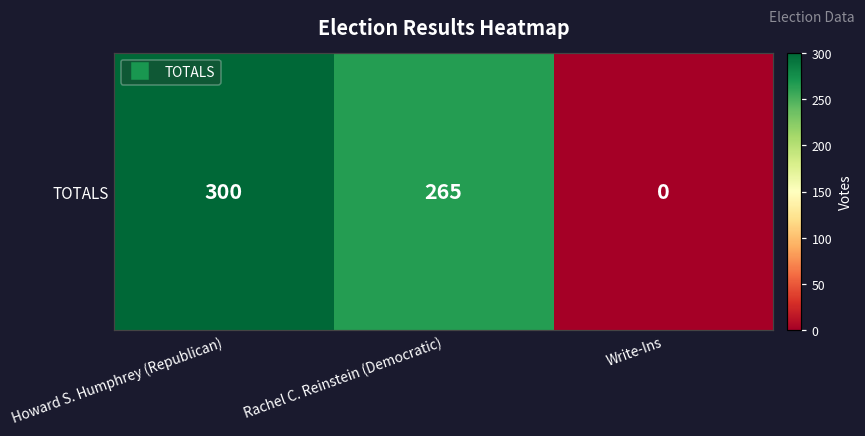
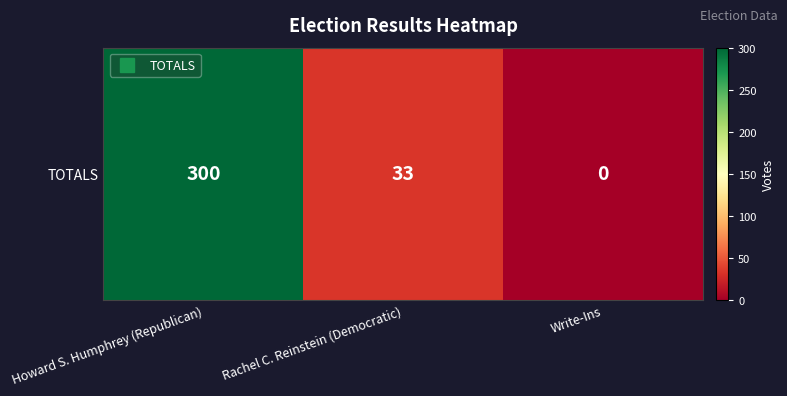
TOTALS, Rachel C. Reinstein (Democratic): 265 -> 33
